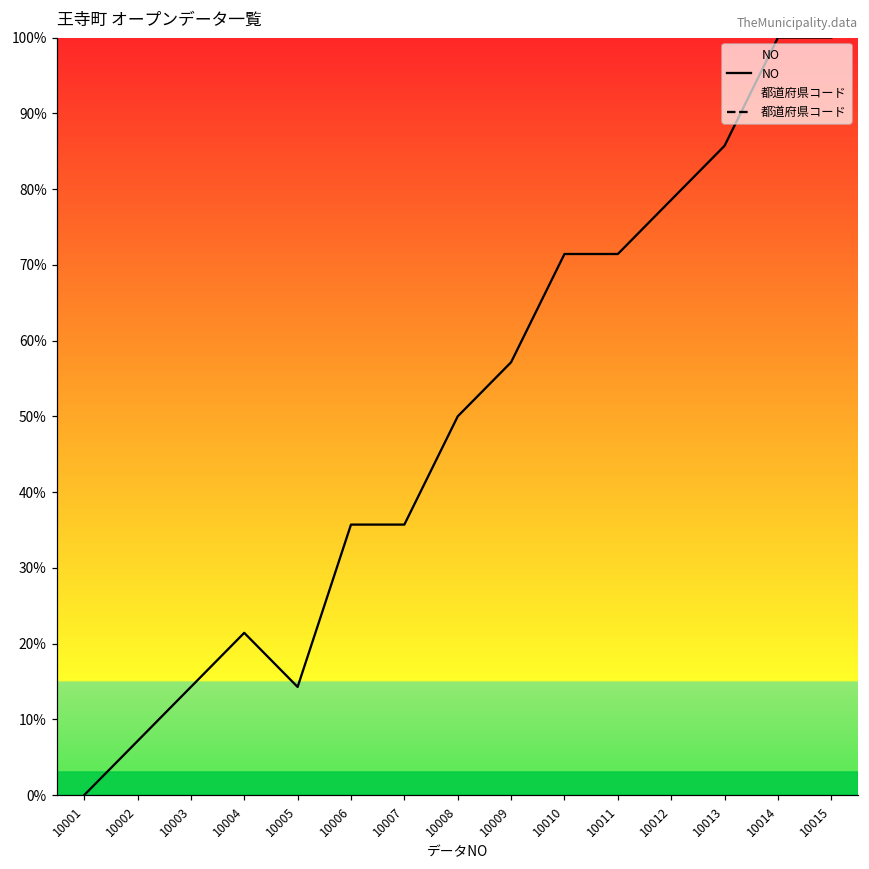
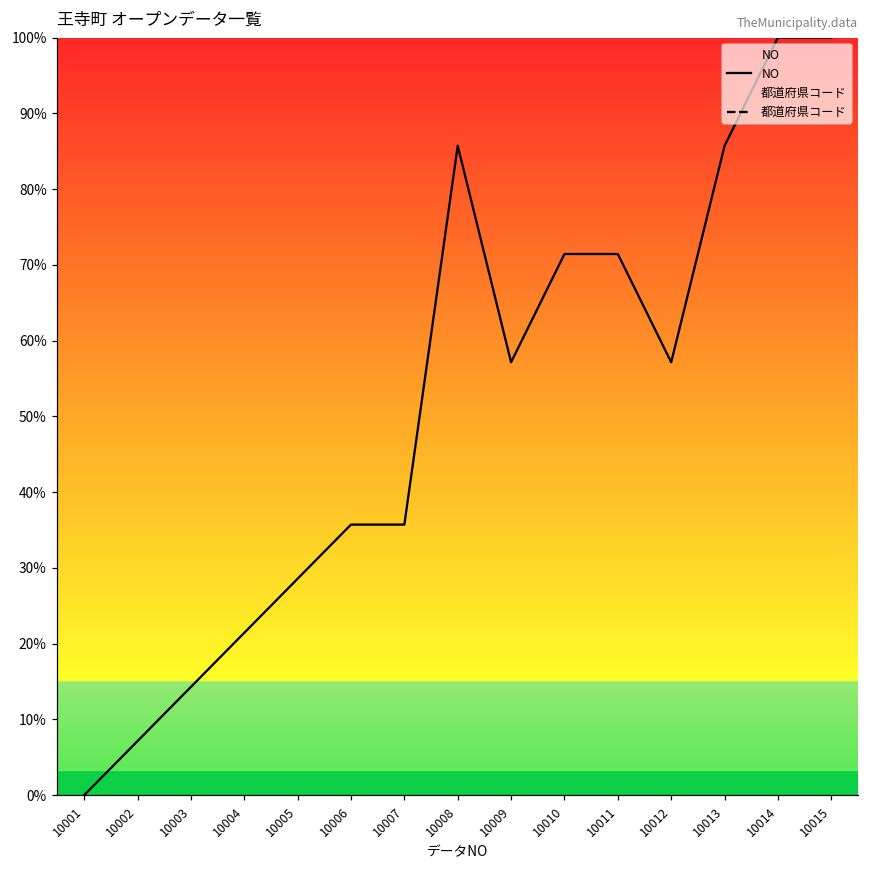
10005: 14% -> 29%
10008: 50% -> 86%
10012: 79% -> 57%
